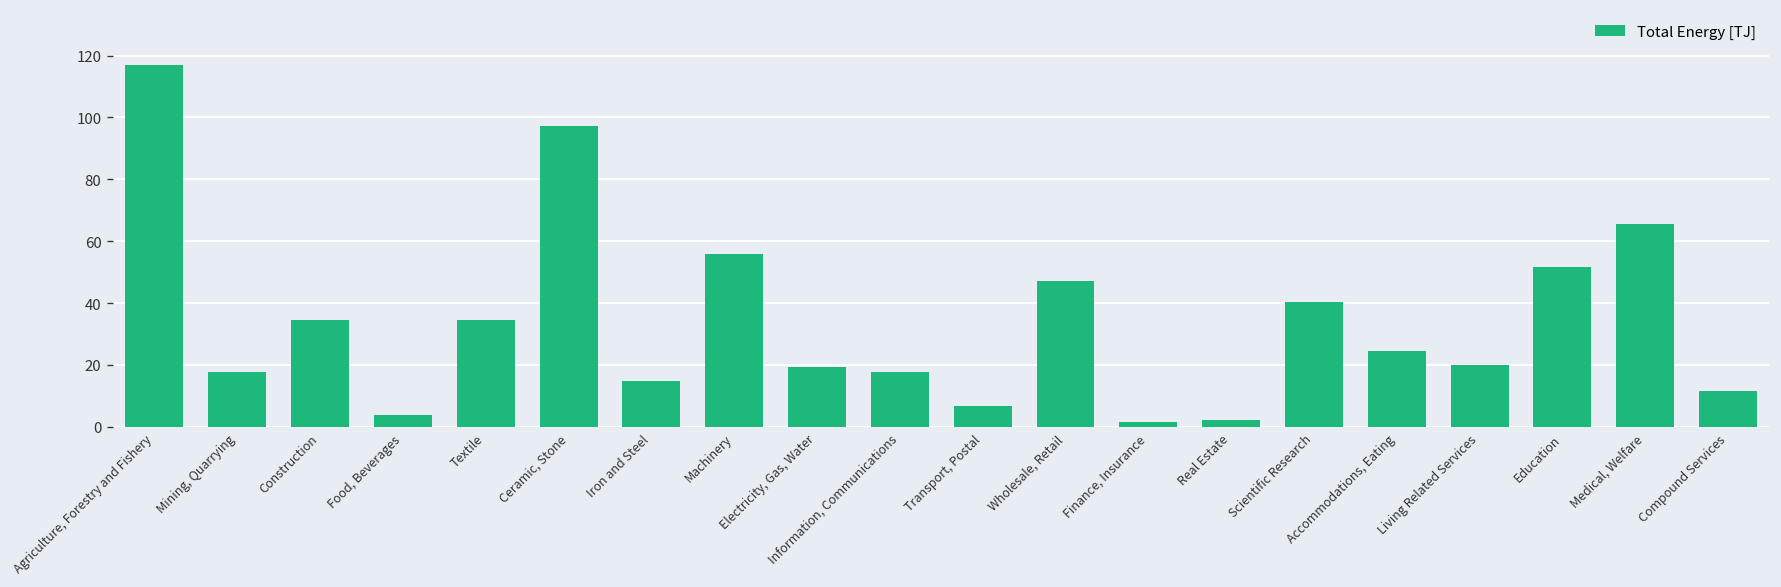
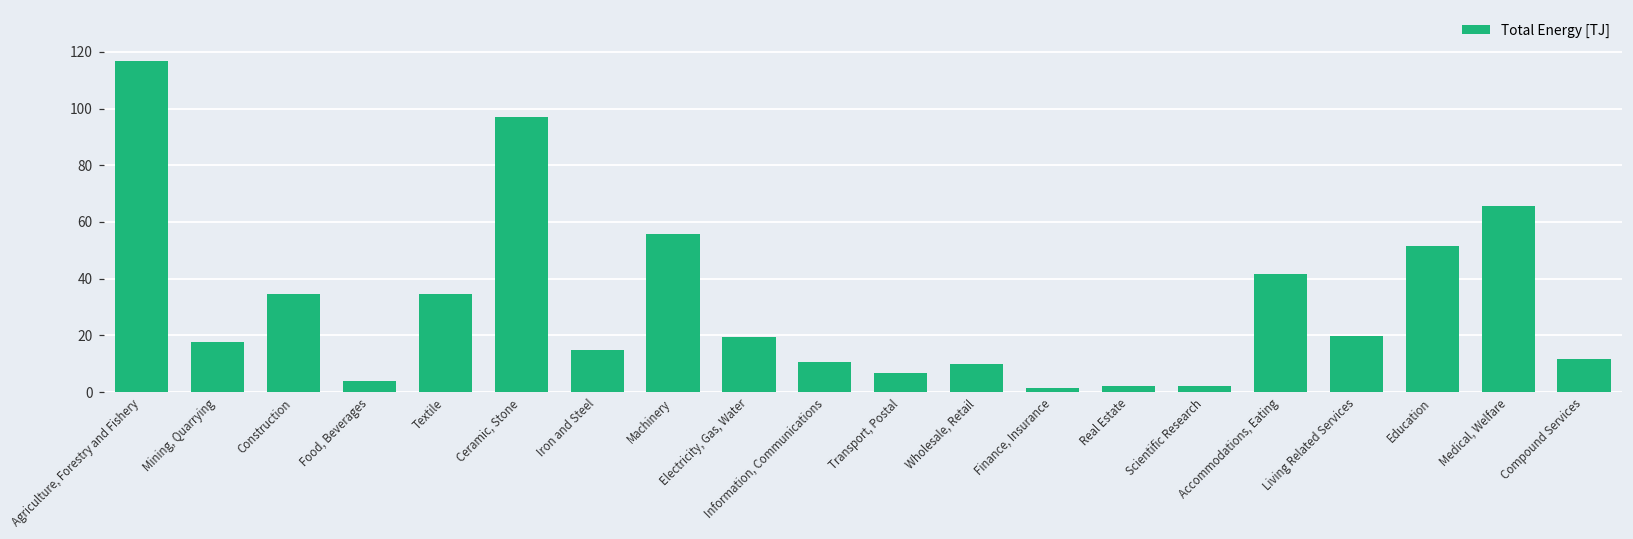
Information, Communications: 18 -> 11
Wholesale, Retail: 47 -> 10
Scientific Research: 40 -> 2
Accommodations, Eating: 25 -> 42
